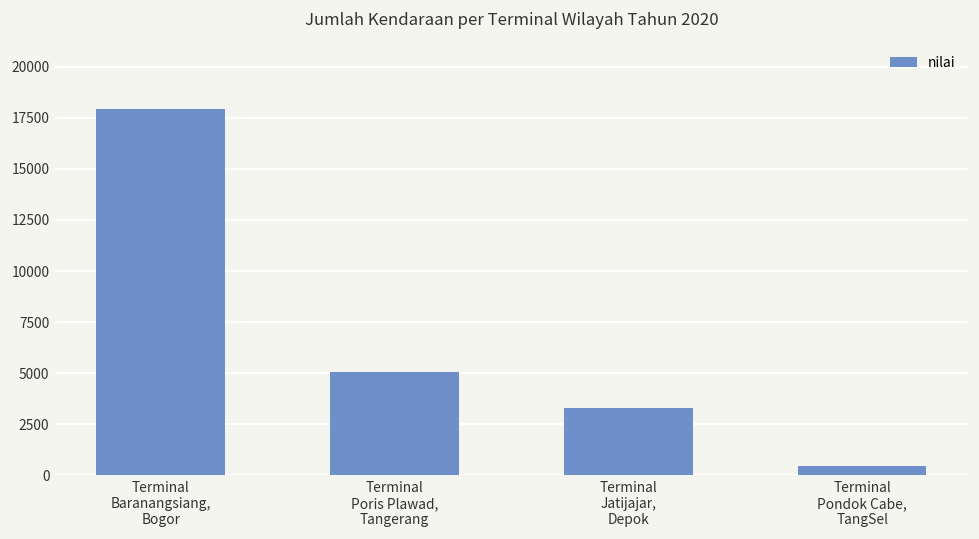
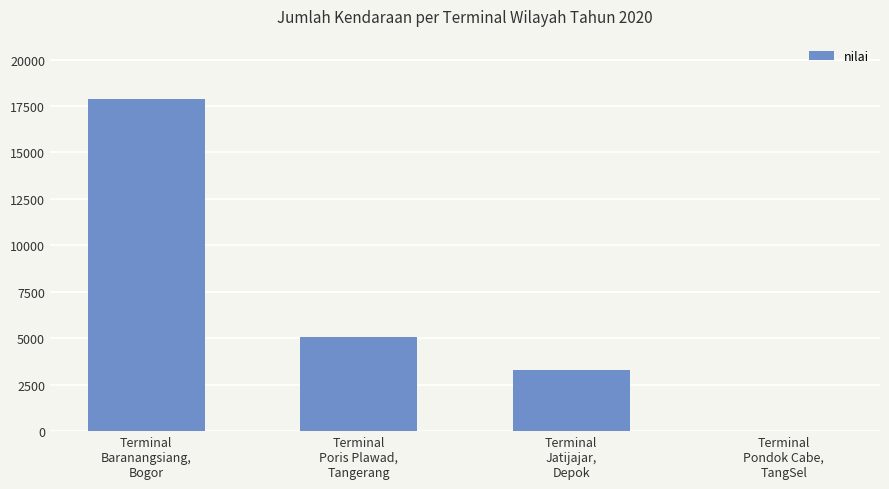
Terminal Pondok Cabe, TangSel: 400 -> 0
